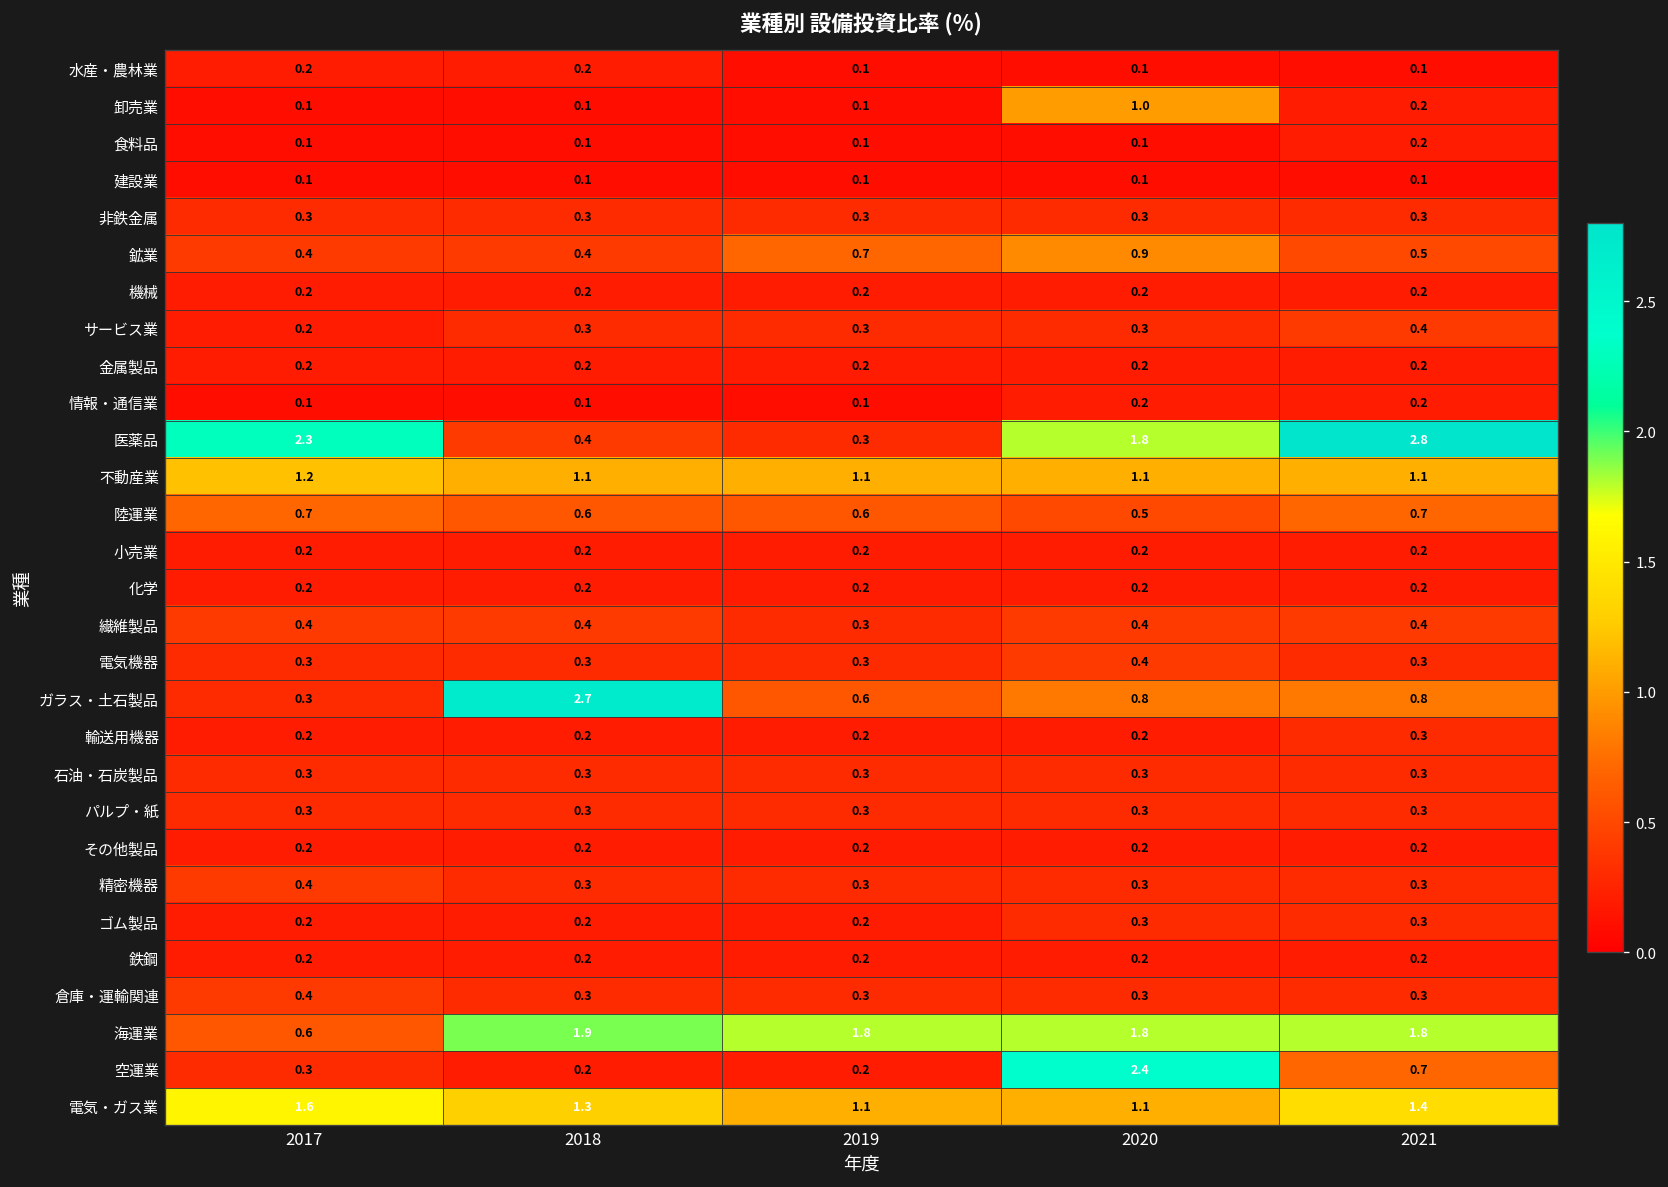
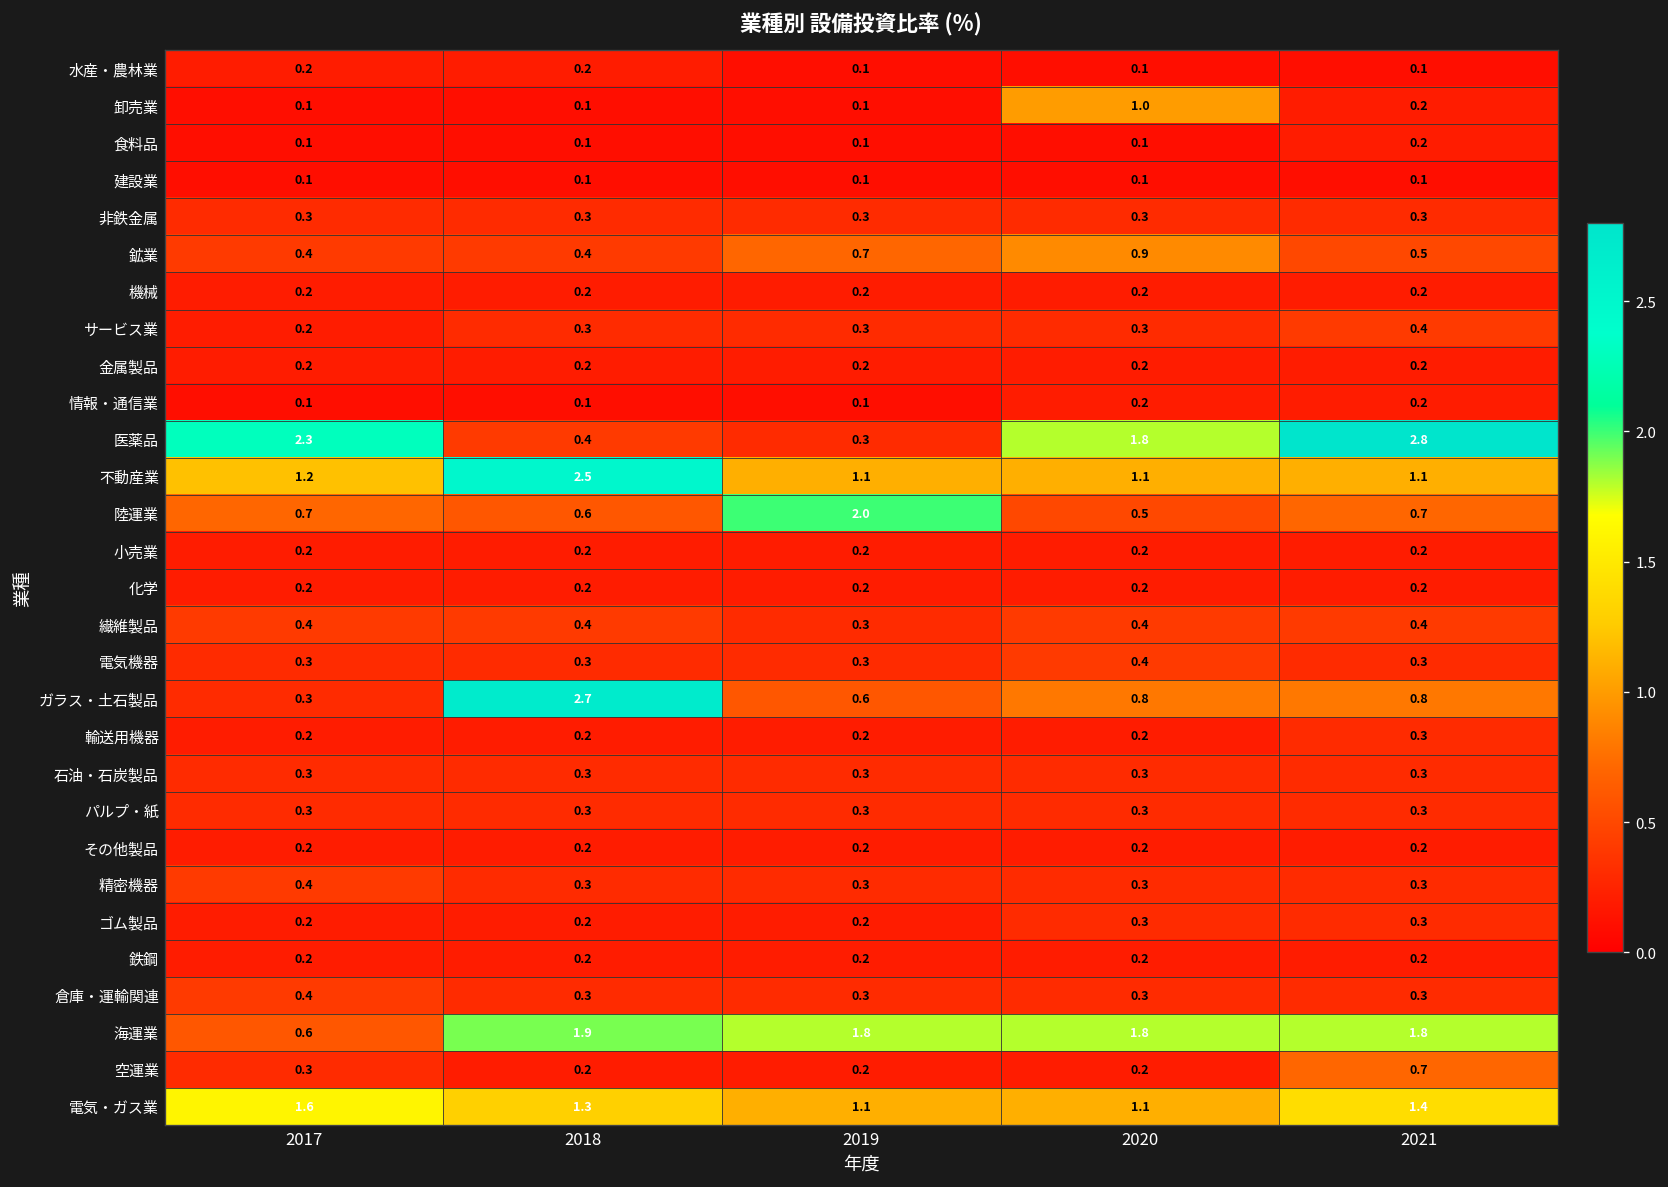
不動産業, 2018: 1.1 -> 2.5
陸運業, 2019: 0.6 -> 2.0
空運業, 2020: 2.4 -> 0.2
